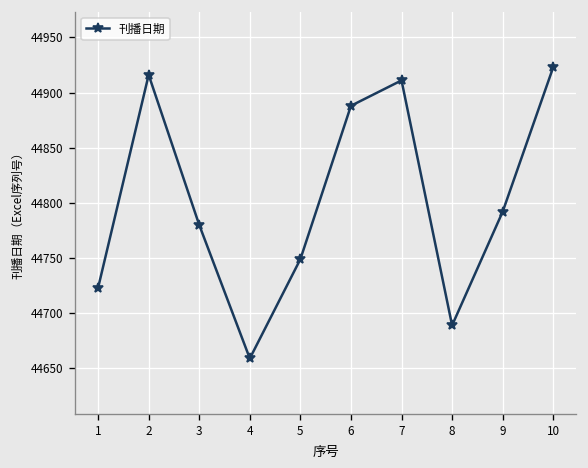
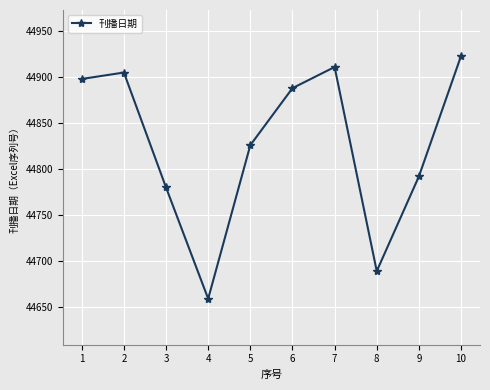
1: 44720 -> 44900
2: 44920 -> 44910
5: 44750 -> 44830
